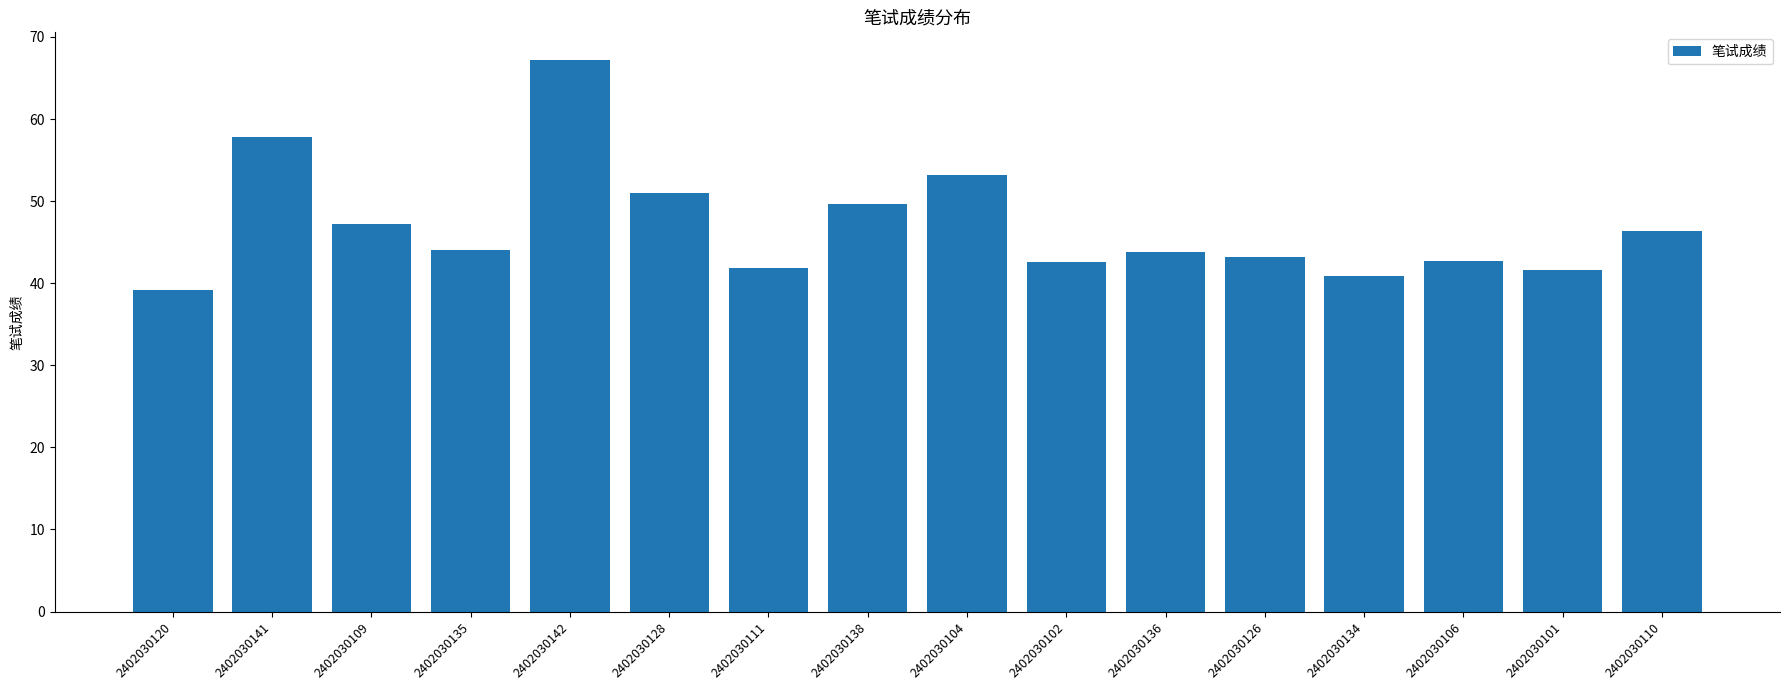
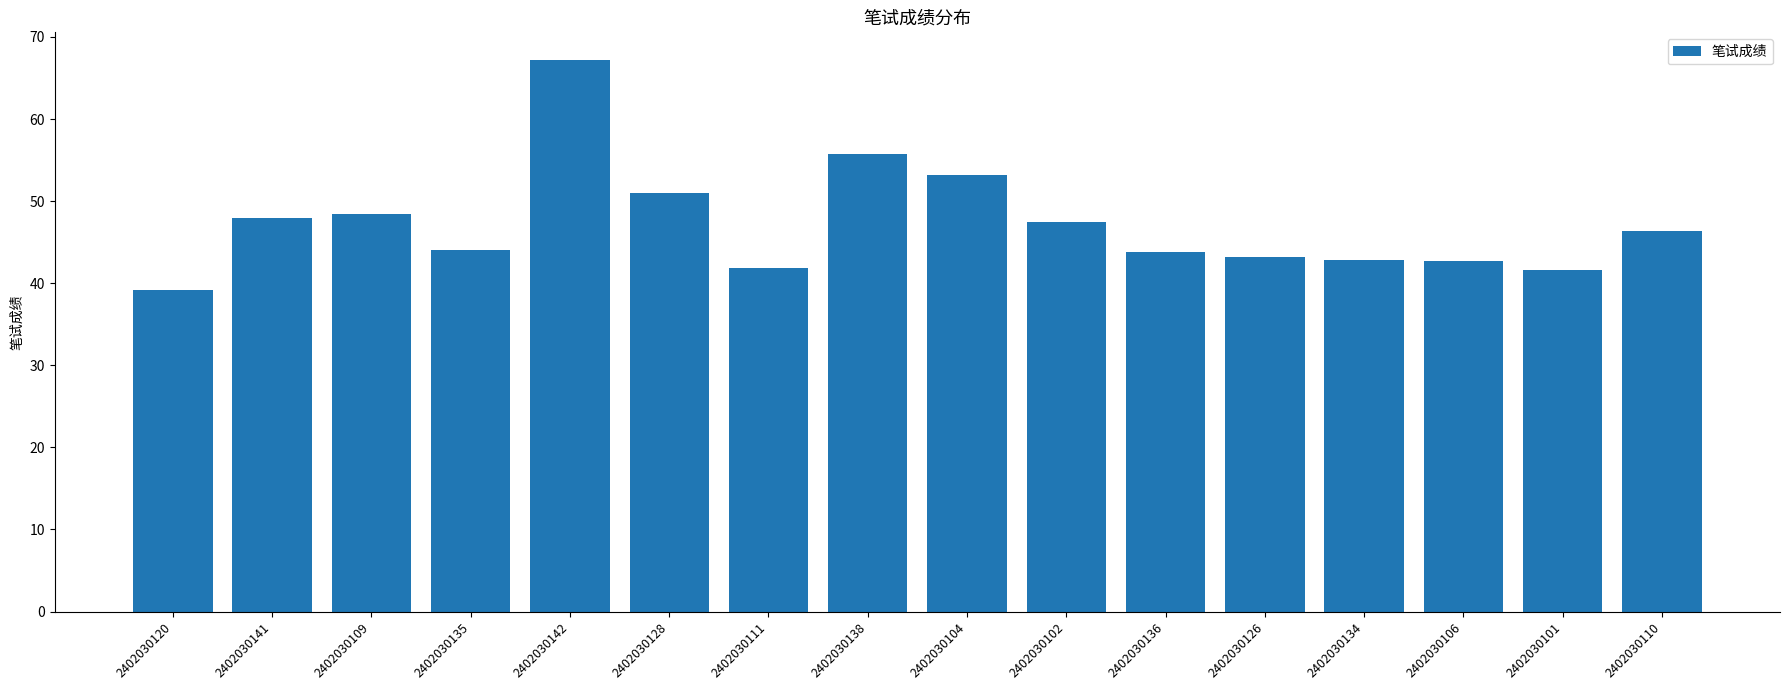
2402030141: 58 -> 48
2402030109: 47 -> 48
2402030138: 50 -> 56
2402030102: 43 -> 48
2402030134: 41 -> 43
